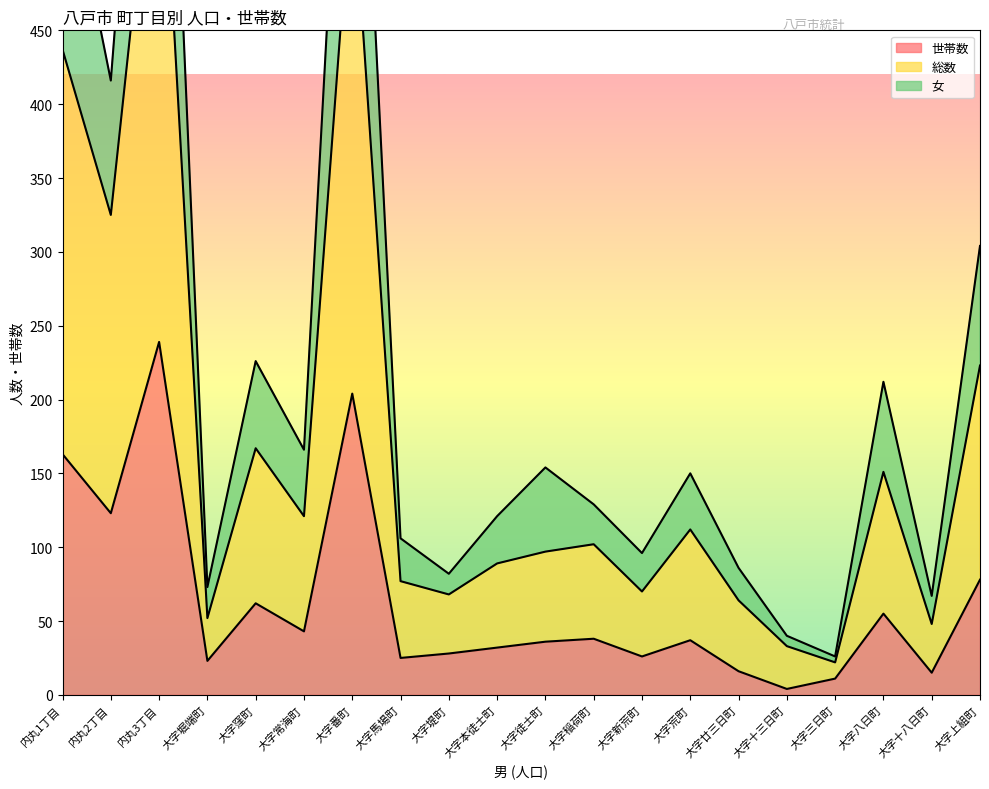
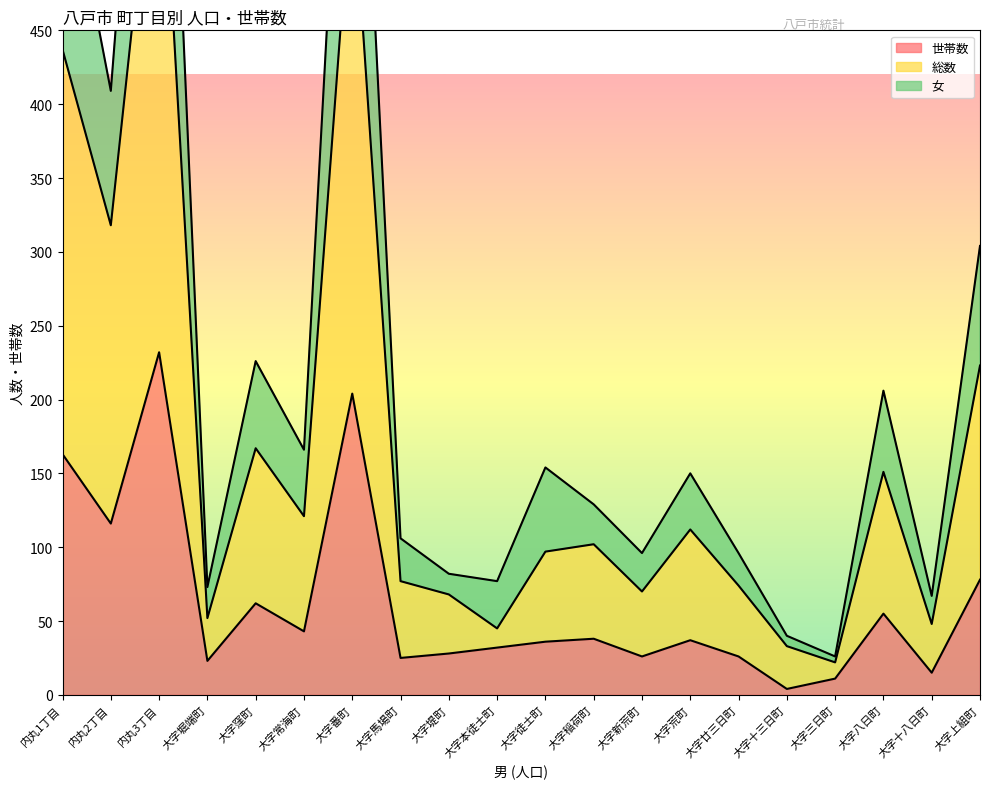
世帯数, 内丸2丁目: 123 -> 116
世帯数, 内丸3丁目: 239 -> 232
総数, 大字本徒士町: 57 -> 13
世帯数, 大字廿三日町: 16 -> 26
女, 大字八日町: 61 -> 55
